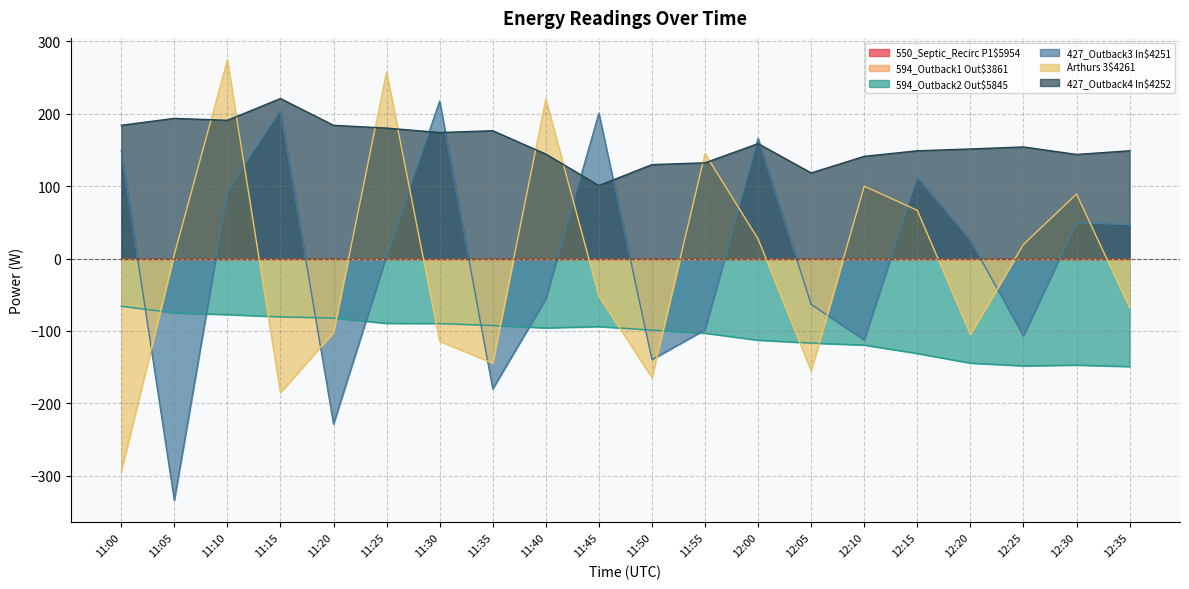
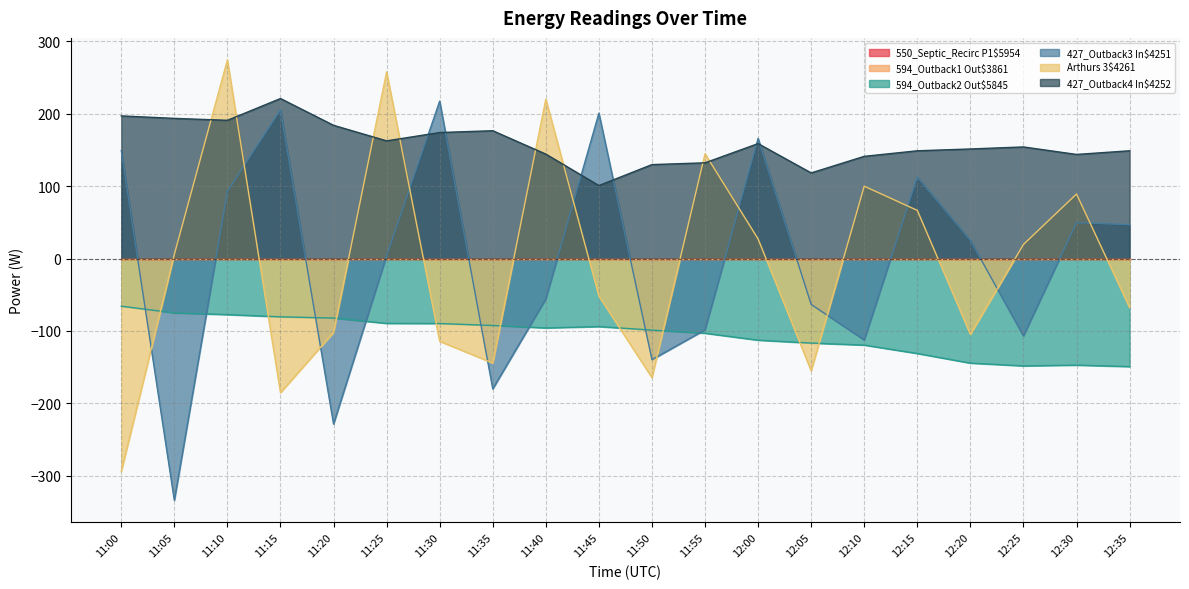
427_Outback4 In$4252, 11:00: 180 -> 200
427_Outback4 In$4252, 11:25: 180 -> 160
